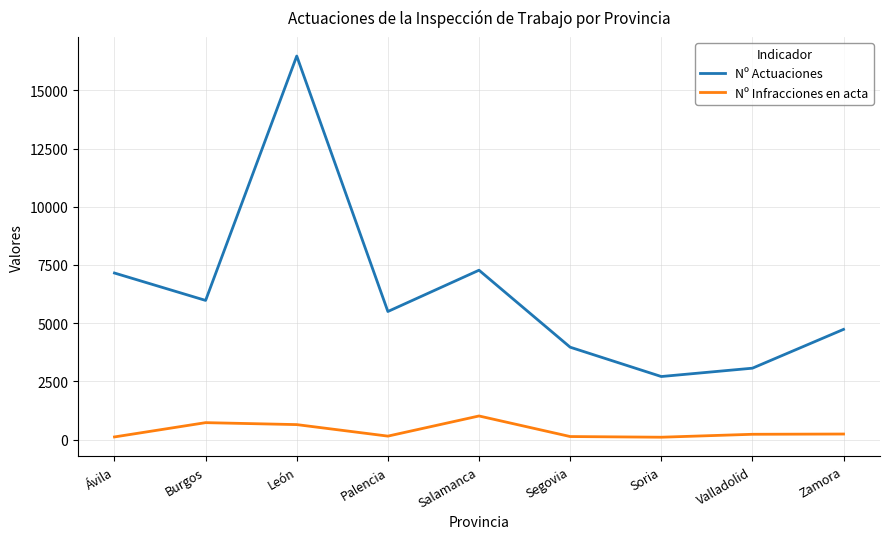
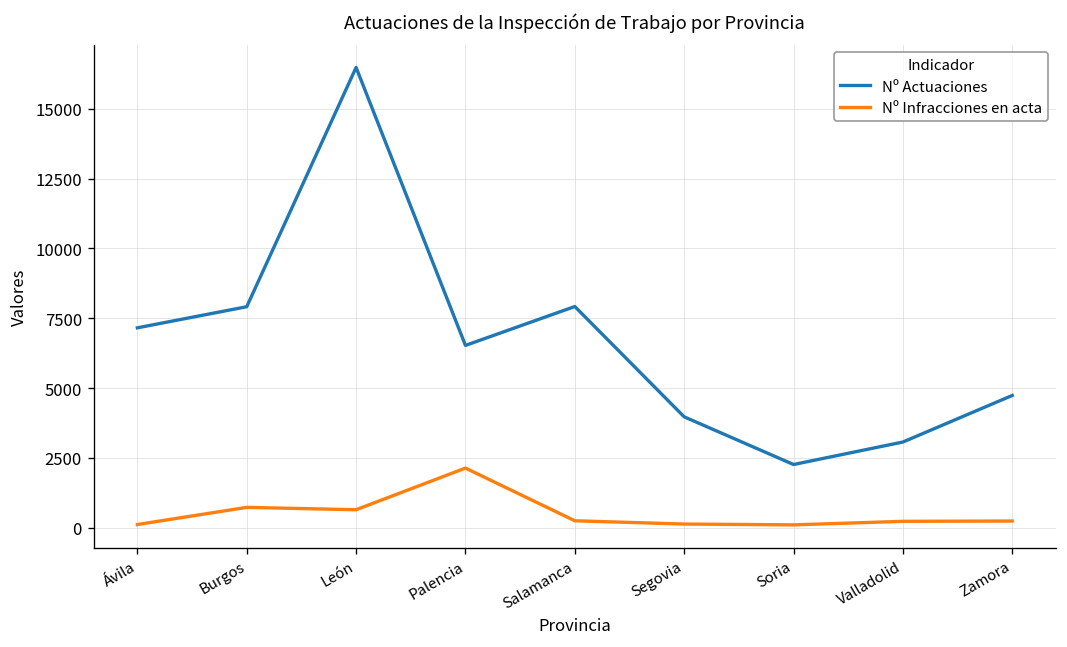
Nº Actuaciones, Burgos: 6000 -> 7900
Nº Actuaciones, Palencia: 5500 -> 6500
Nº Infracciones en acta, Palencia: 100 -> 2100
Nº Actuaciones, Salamanca: 7300 -> 7900
Nº Infracciones en acta, Salamanca: 1000 -> 200
Nº Actuaciones, Soria: 2700 -> 2300
